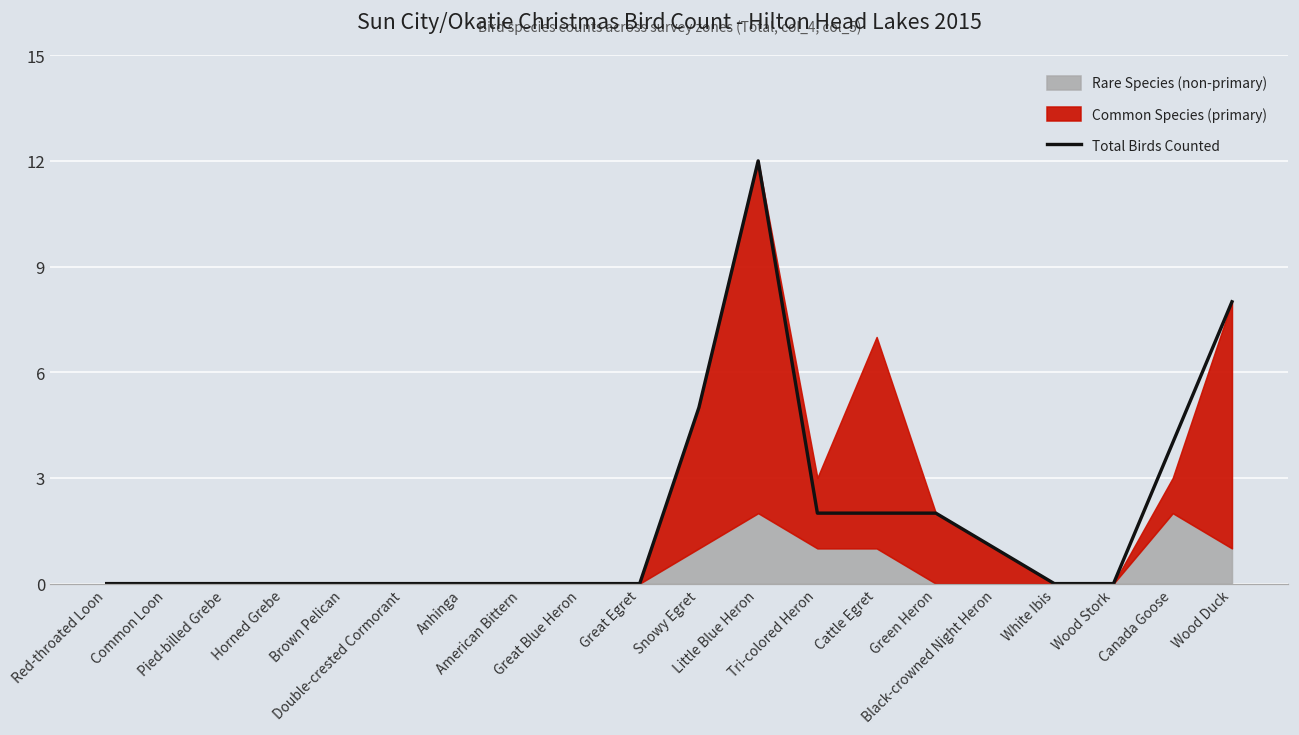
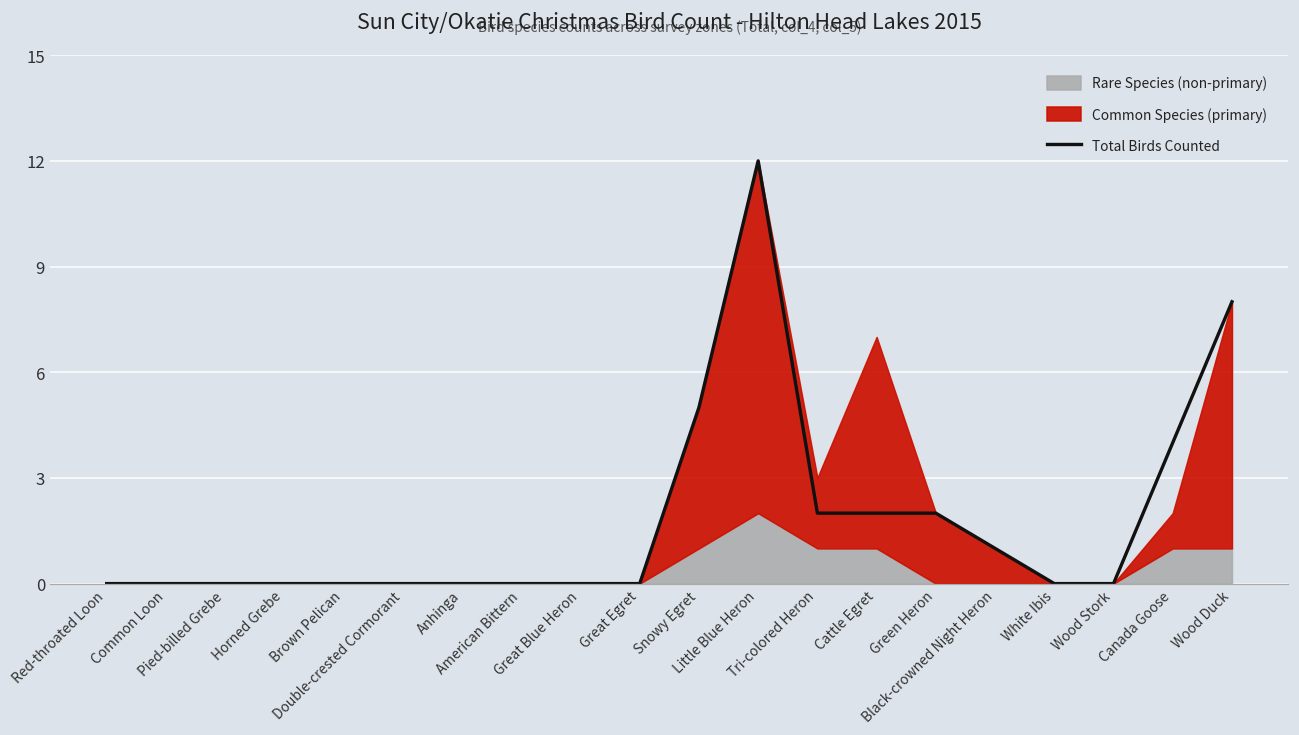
Rare Species (non-primary), Canada Goose: 2 -> 1
